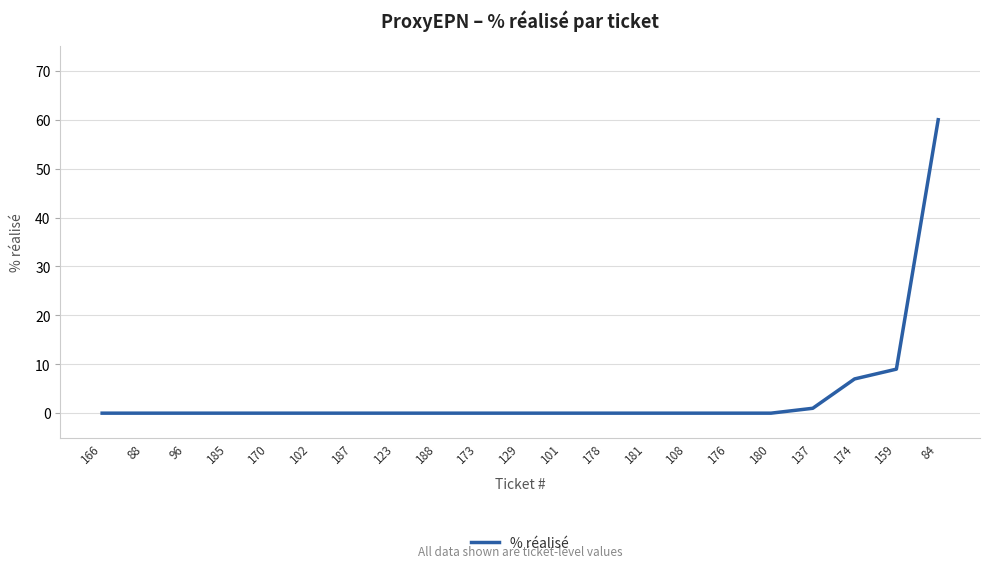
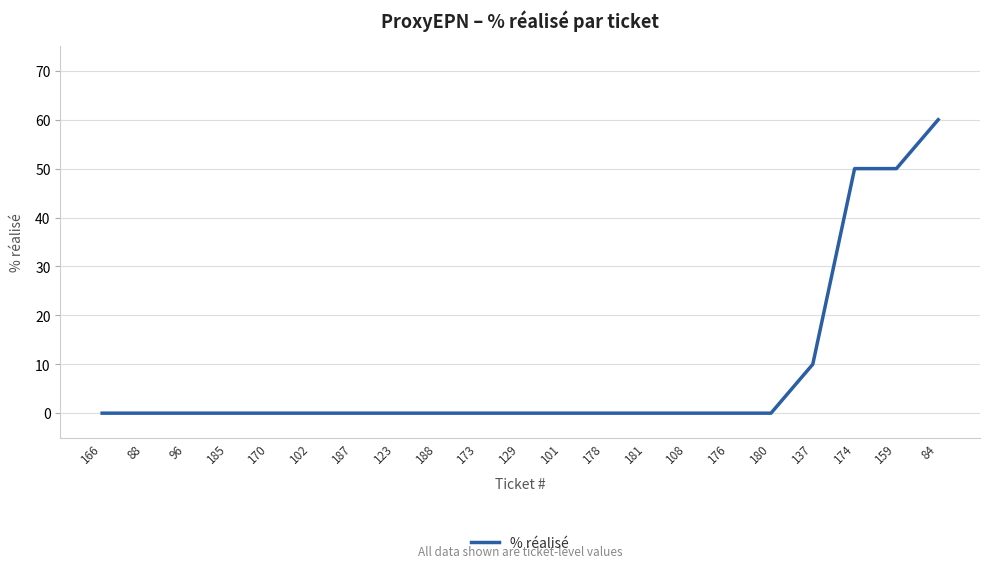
137: 1 -> 10
174: 7 -> 50
159: 9 -> 50
